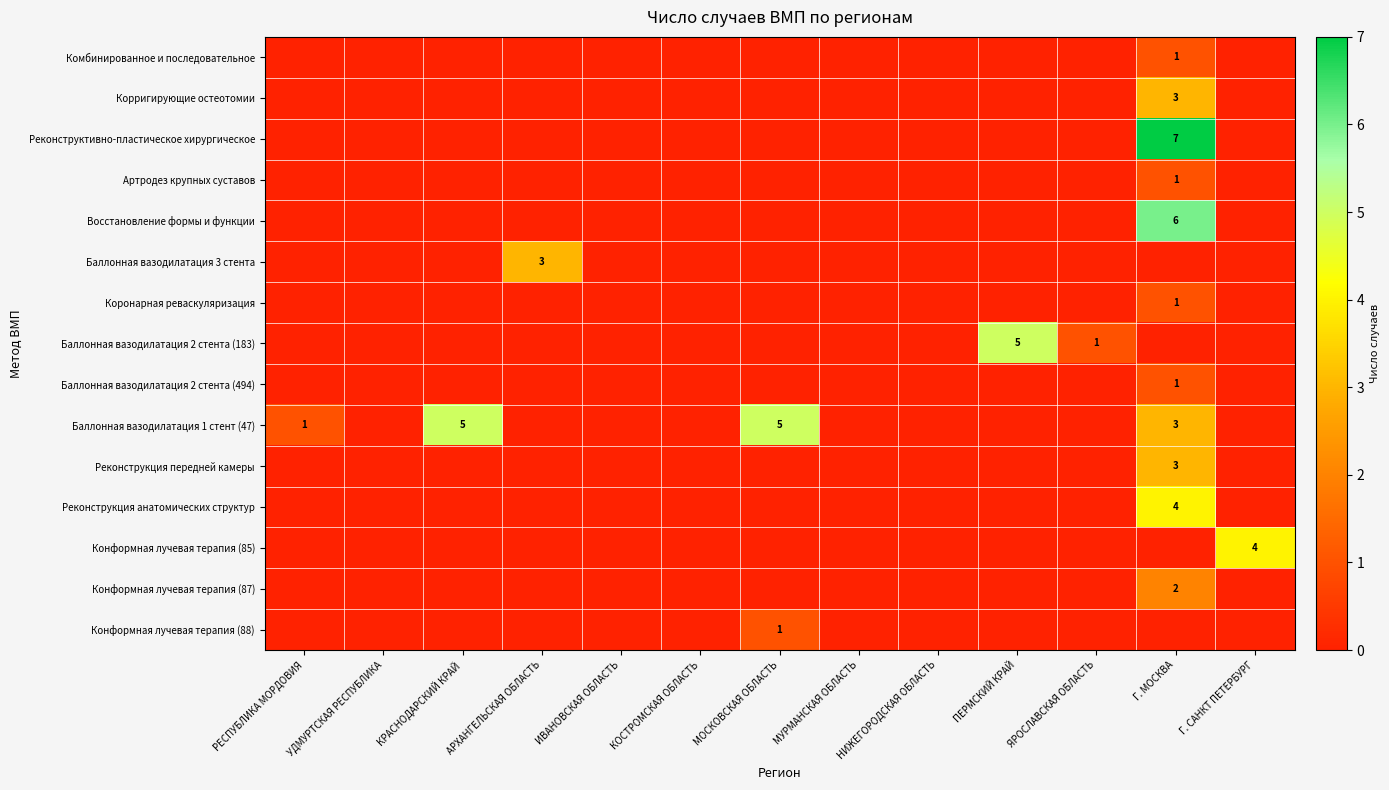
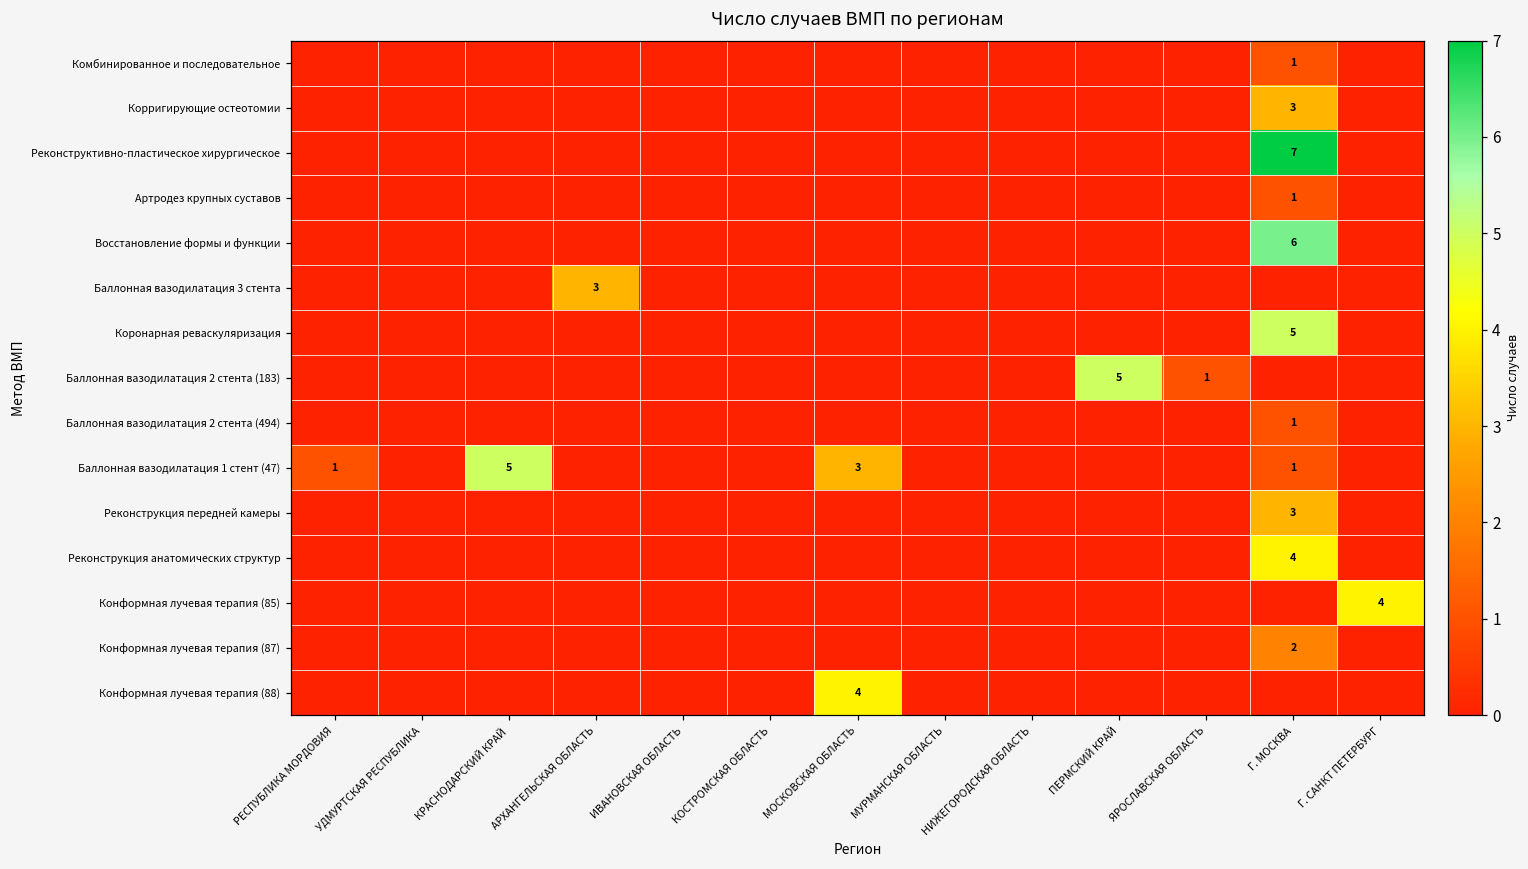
Коронарная реваскуляризация, Г. МОСКВА: 1 -> 5
Баллонная вазодилатация 1 стент (47), МОСКОВСКАЯ ОБЛАСТЬ: 5 -> 3
Баллонная вазодилатация 1 стент (47), Г. МОСКВА: 3 -> 1
Конформная лучевая терапия (88), МОСКОВСКАЯ ОБЛАСТЬ: 1 -> 4
